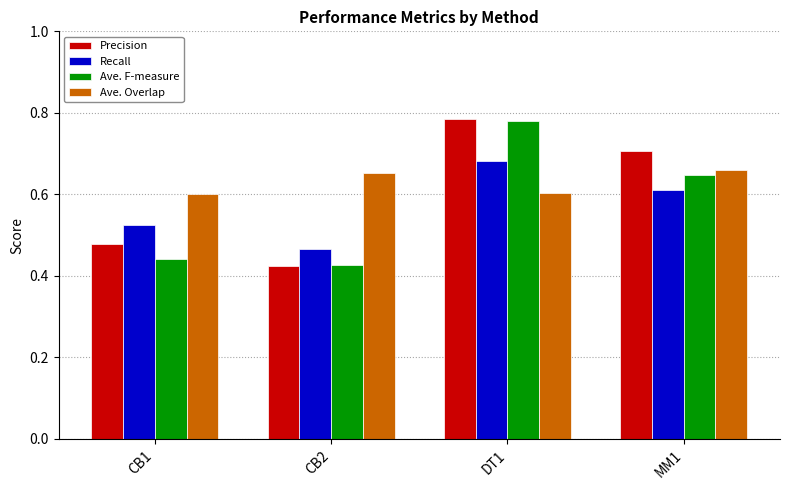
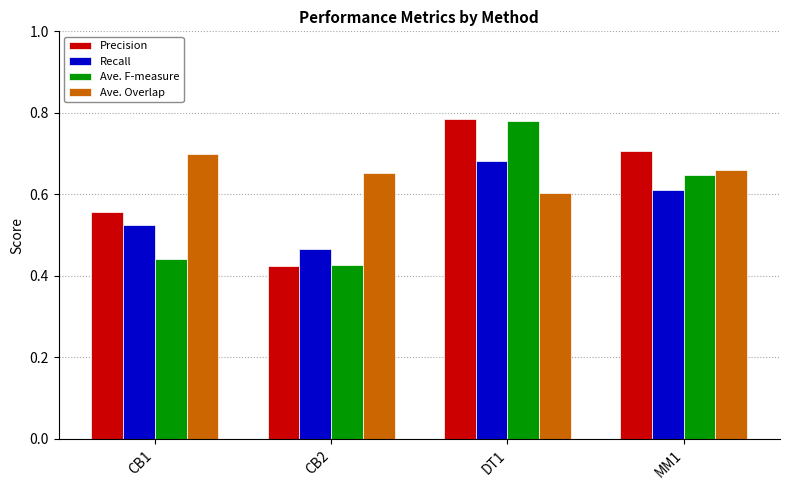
Precision, CB1: 0.48 -> 0.56
Ave. Overlap, CB1: 0.6 -> 0.7
